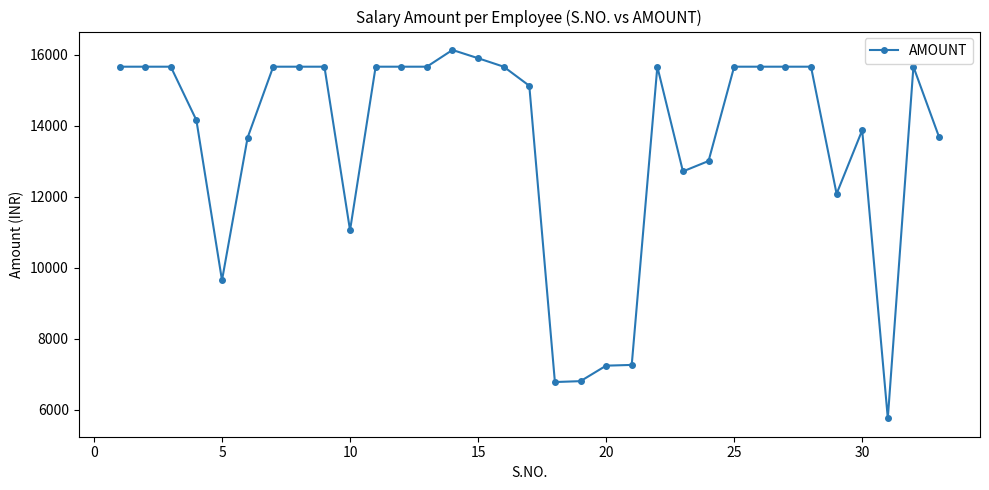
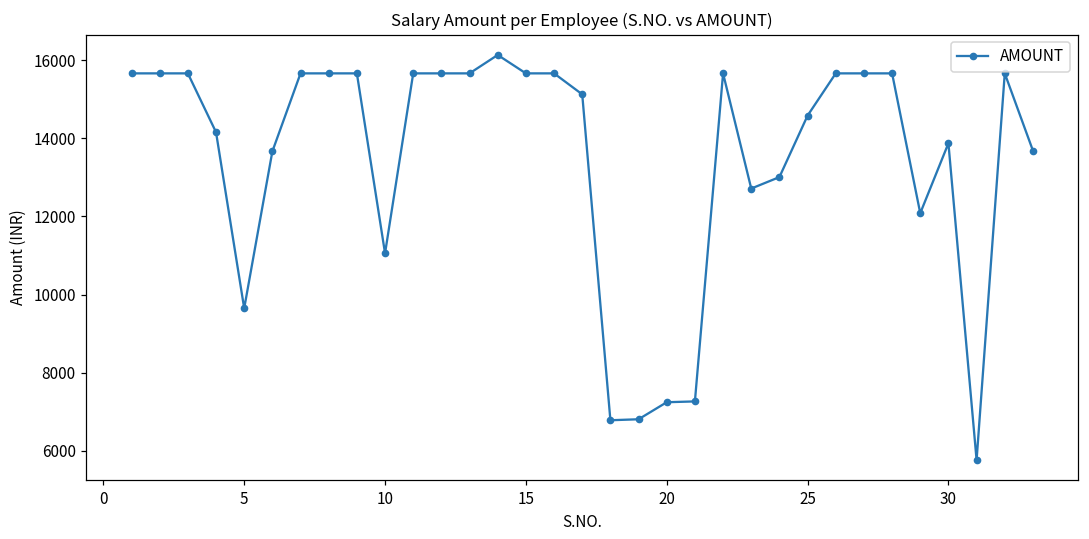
15: 15900 -> 15700
25: 15700 -> 14600
